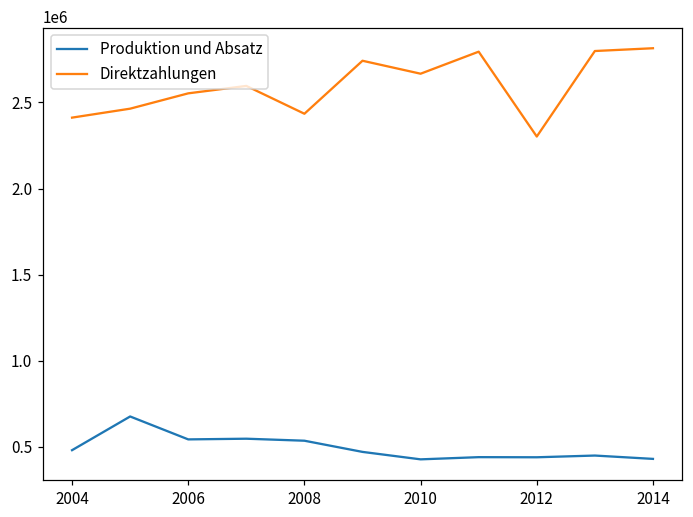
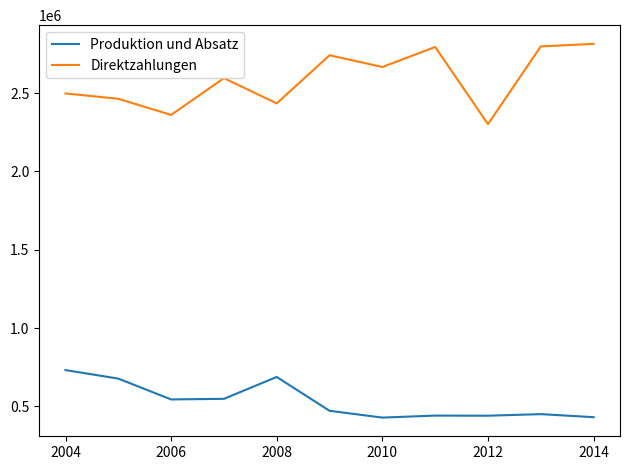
Produktion und Absatz, 2004: 480000 -> 730000
Direktzahlungen, 2004: 2410000 -> 2500000
Direktzahlungen, 2006: 2550000 -> 2360000
Produktion und Absatz, 2008: 540000 -> 690000
